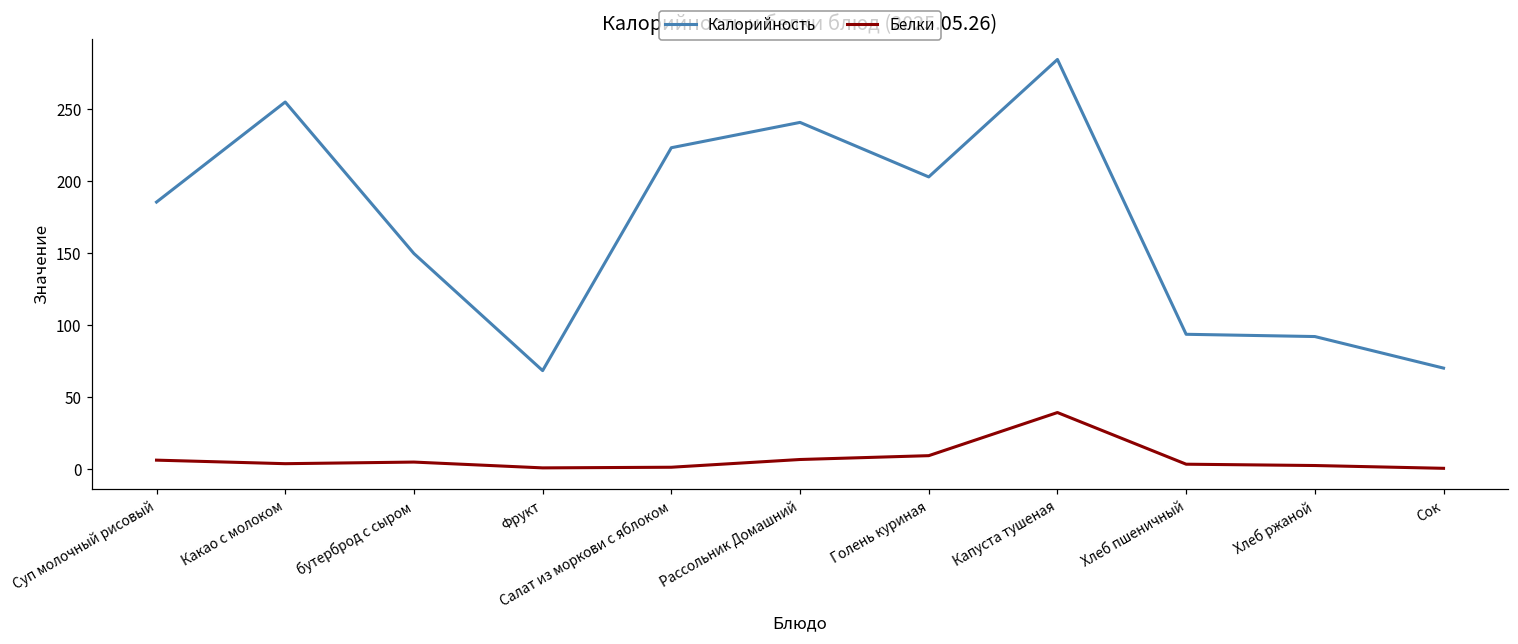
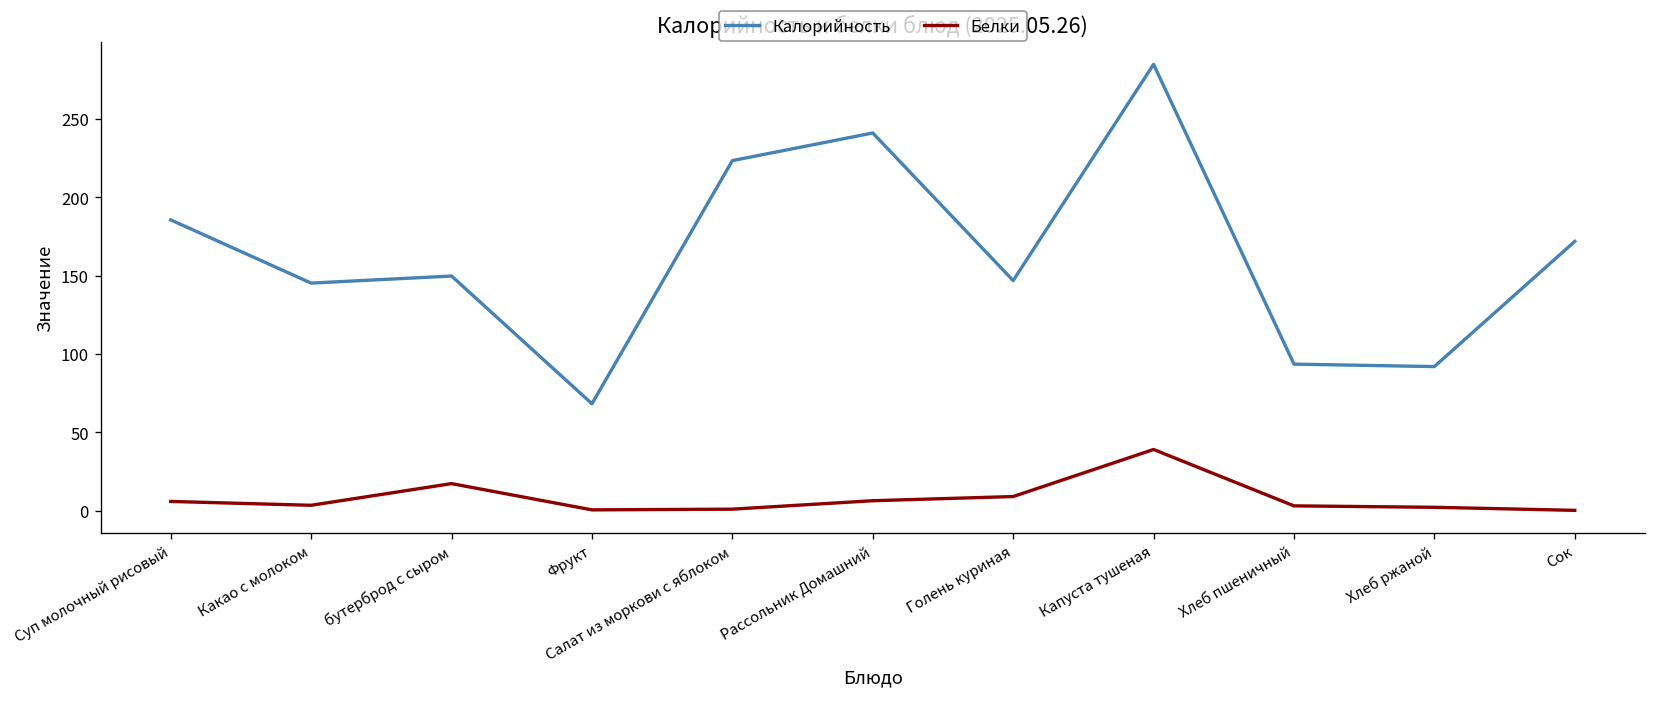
Калорийность, Какао с молоком: 255 -> 145
Белки, бутерброд с сыром: 5 -> 17
Калорийность, Голень куриная: 203 -> 147
Калорийность, Сок: 70 -> 172
